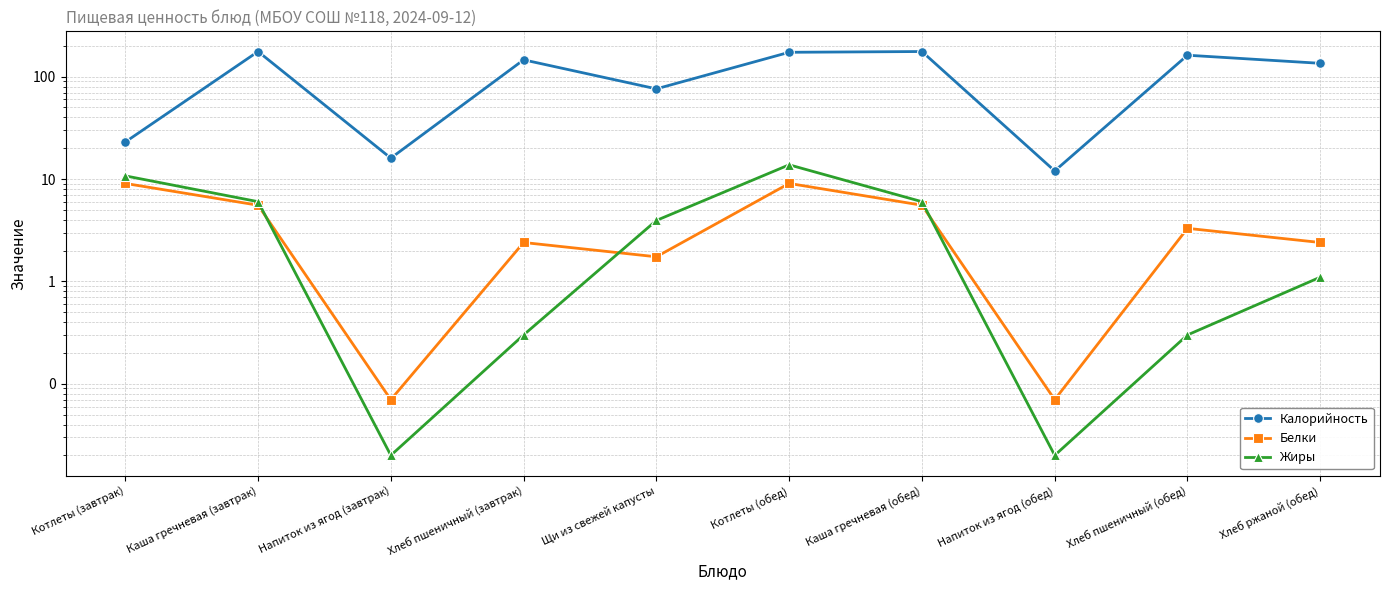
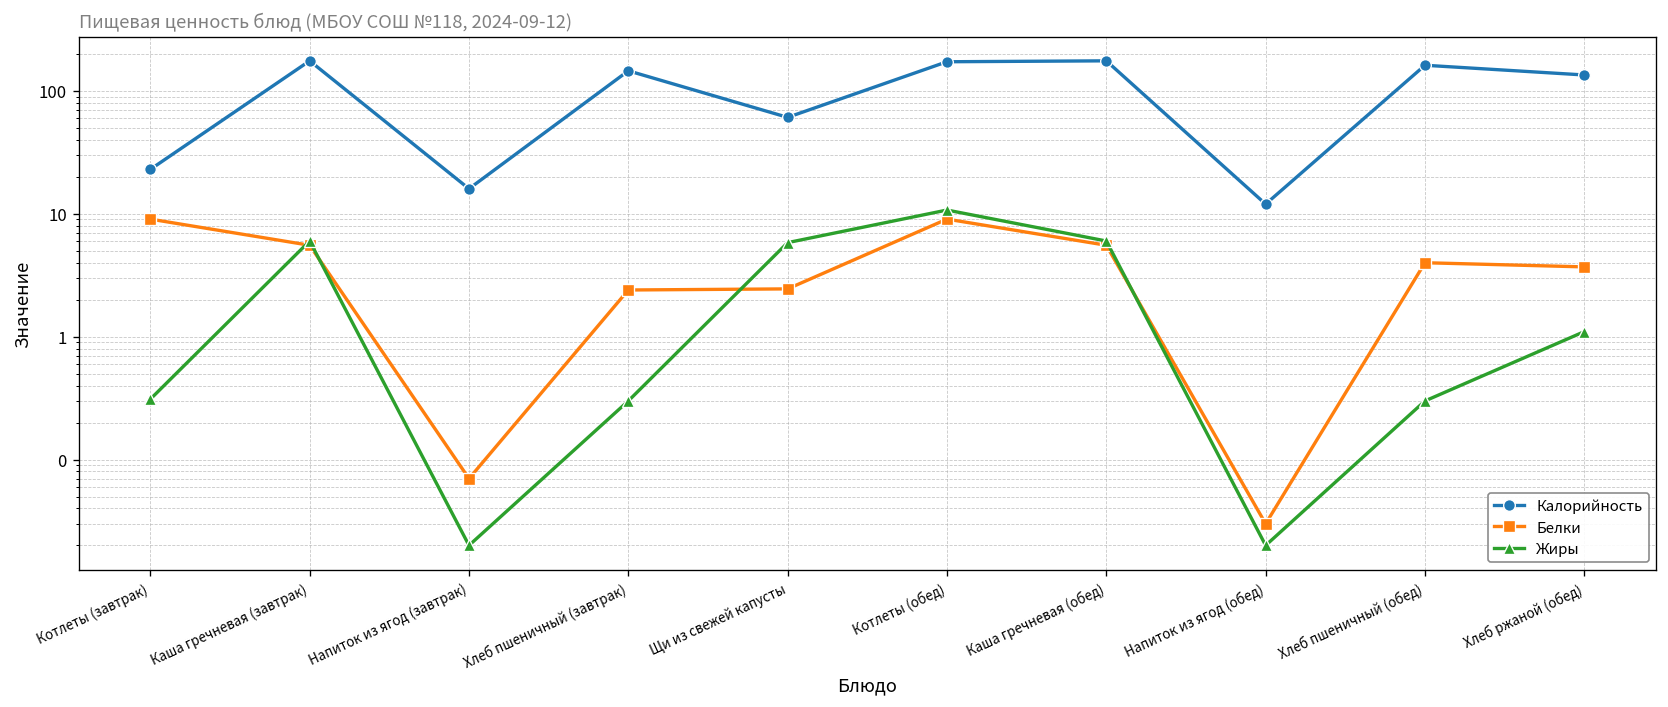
Жиры, Котлеты (завтрак): 11 -> 0.31
Калорийность, Щи из свежей капусты: 80 -> 60
Белки, Щи из свежей капусты: 1.7 -> 2.5
Жиры, Щи из свежей капусты: 3.9 -> 6
Жиры, Котлеты (обед): 14 -> 11
Белки, Напиток из ягод (обед): 0.07 -> 0.03
Белки, Хлеб пшеничный (обед): 3.3 -> 4.0
Белки, Хлеб ржаной (обед): 2.4 -> 3.7
